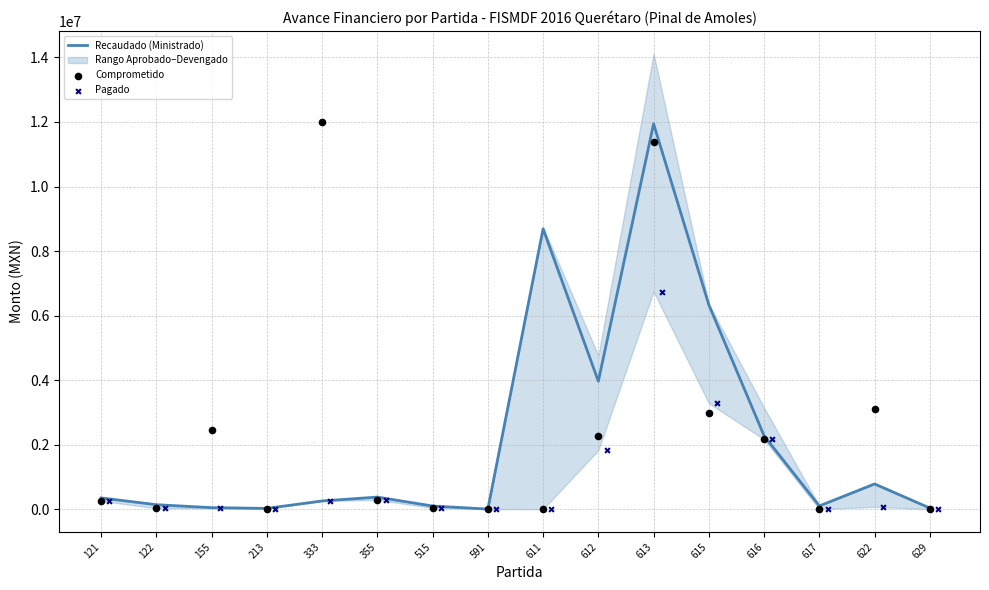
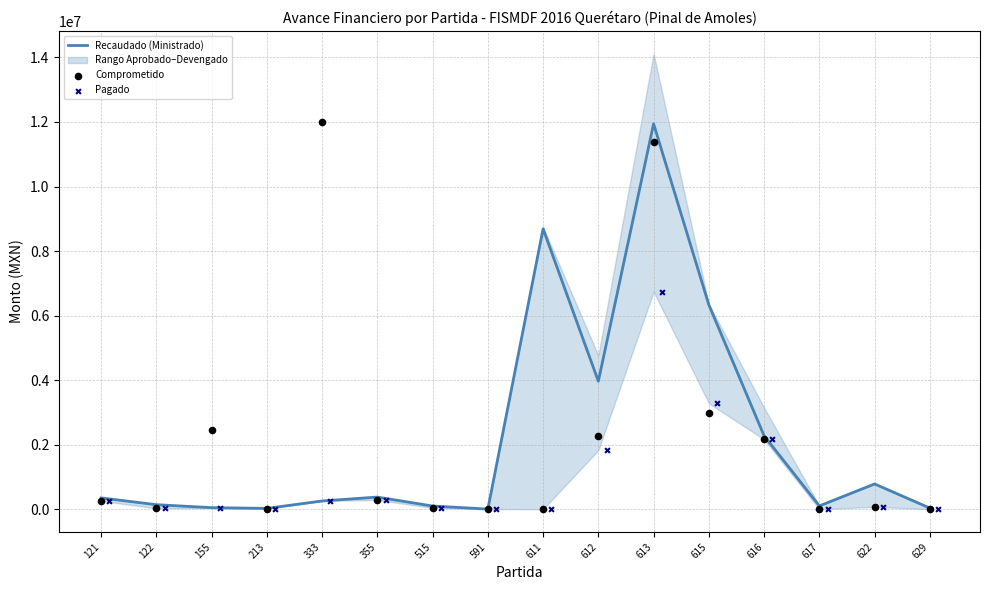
Comprometido, 622: 3100000 -> 100000
